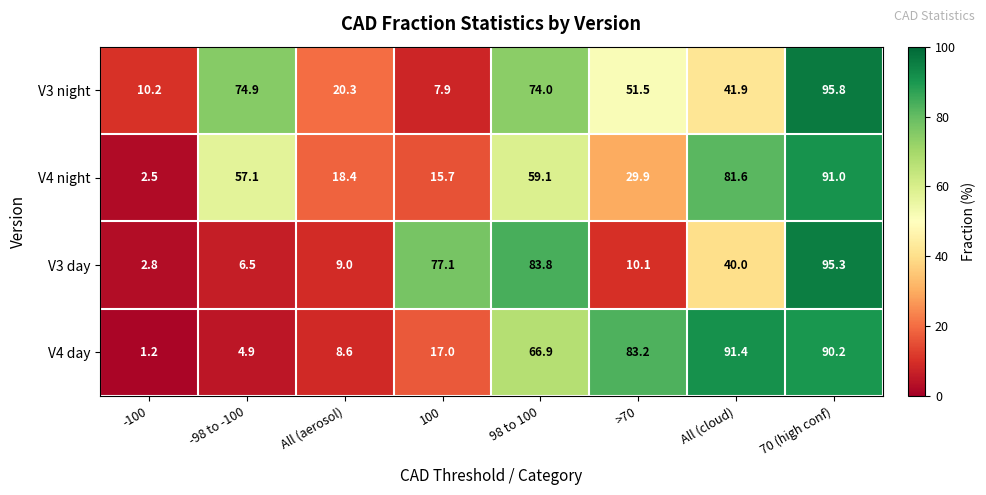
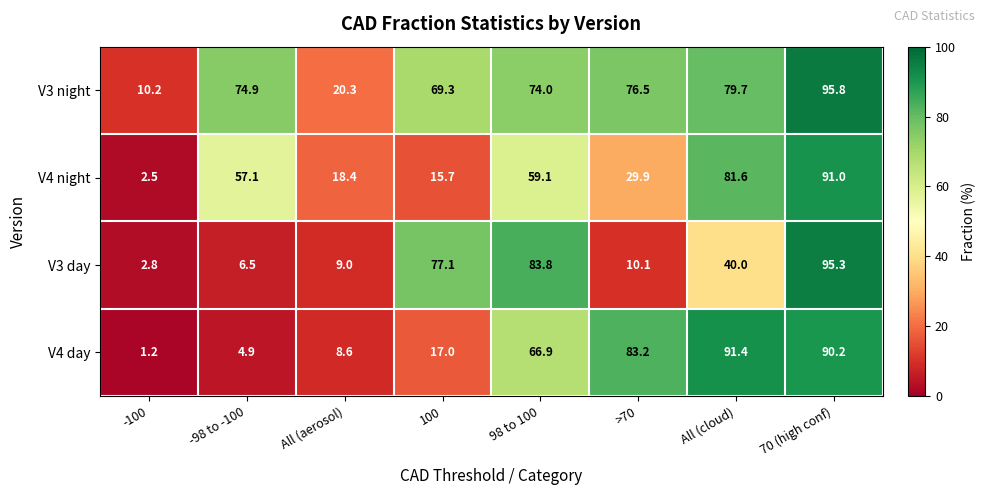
V3 night, 100: 7.9 -> 69.3
V3 night, >70: 51.5 -> 76.5
V3 night, All (cloud): 41.9 -> 79.7
